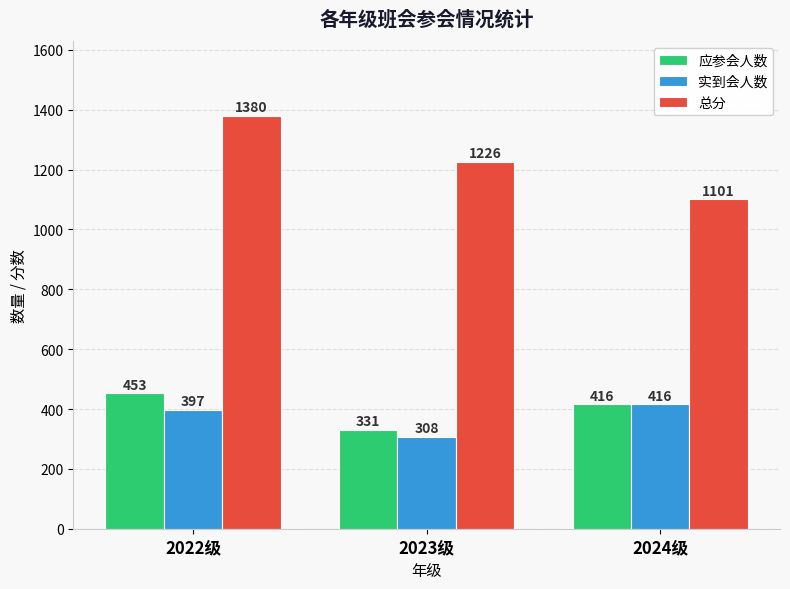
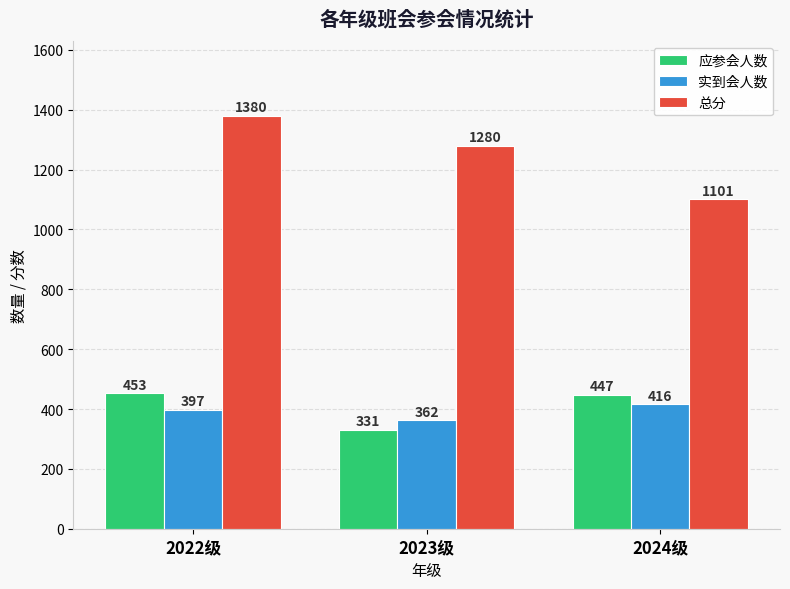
实到会人数, 2023级: 308 -> 362
总分, 2023级: 1226 -> 1280
应参会人数, 2024级: 416 -> 447
